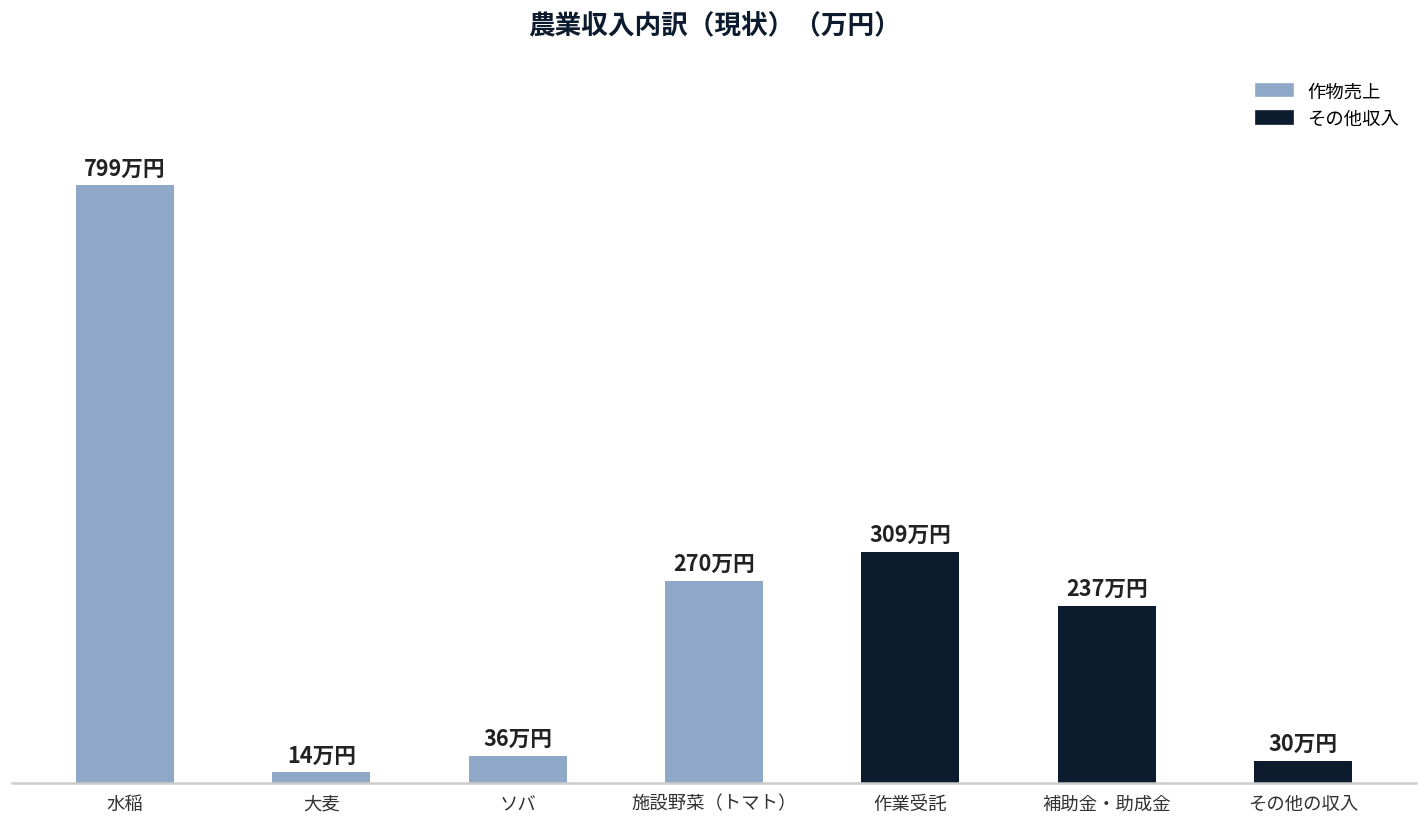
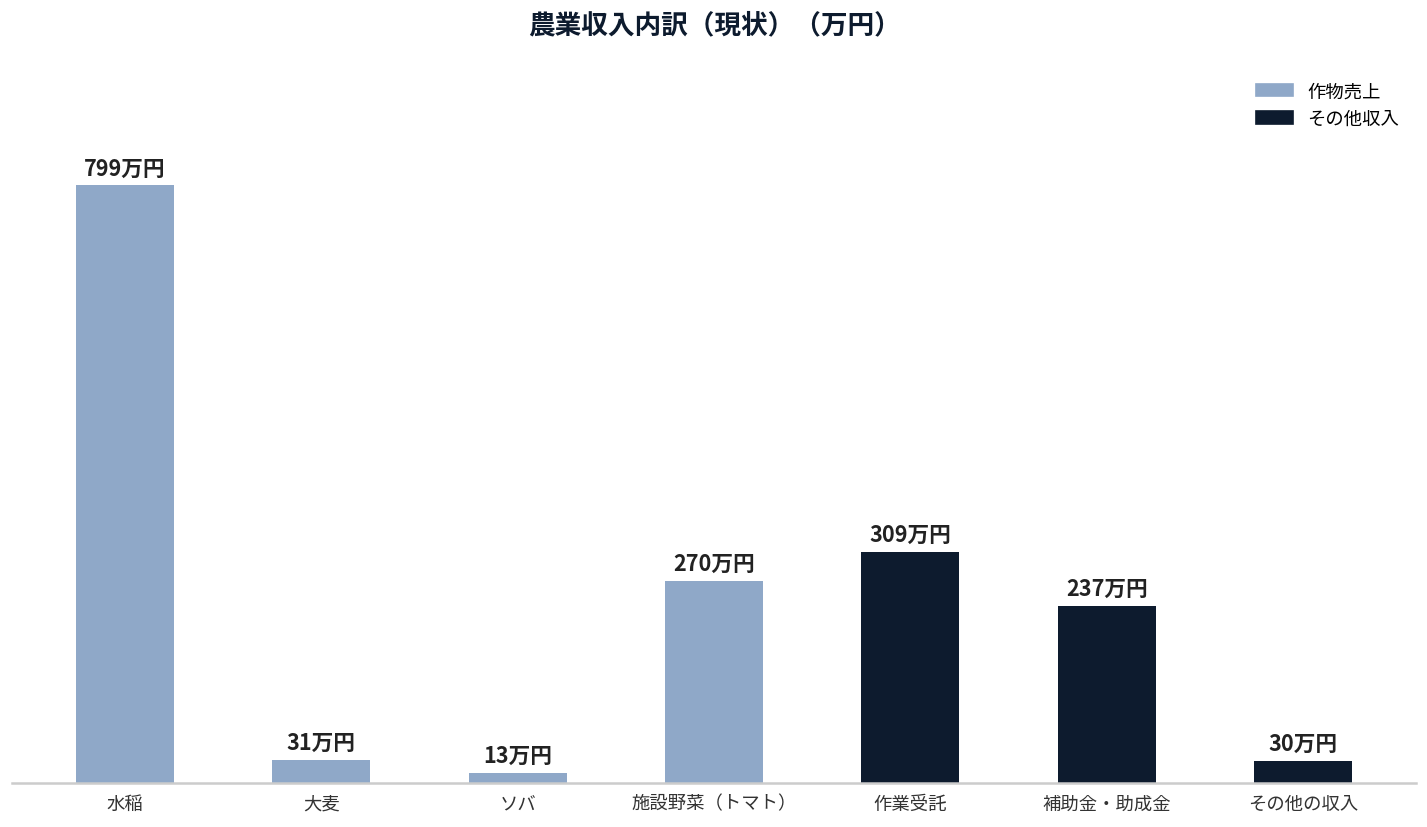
大麦: 14 -> 31
ソバ: 36 -> 13
